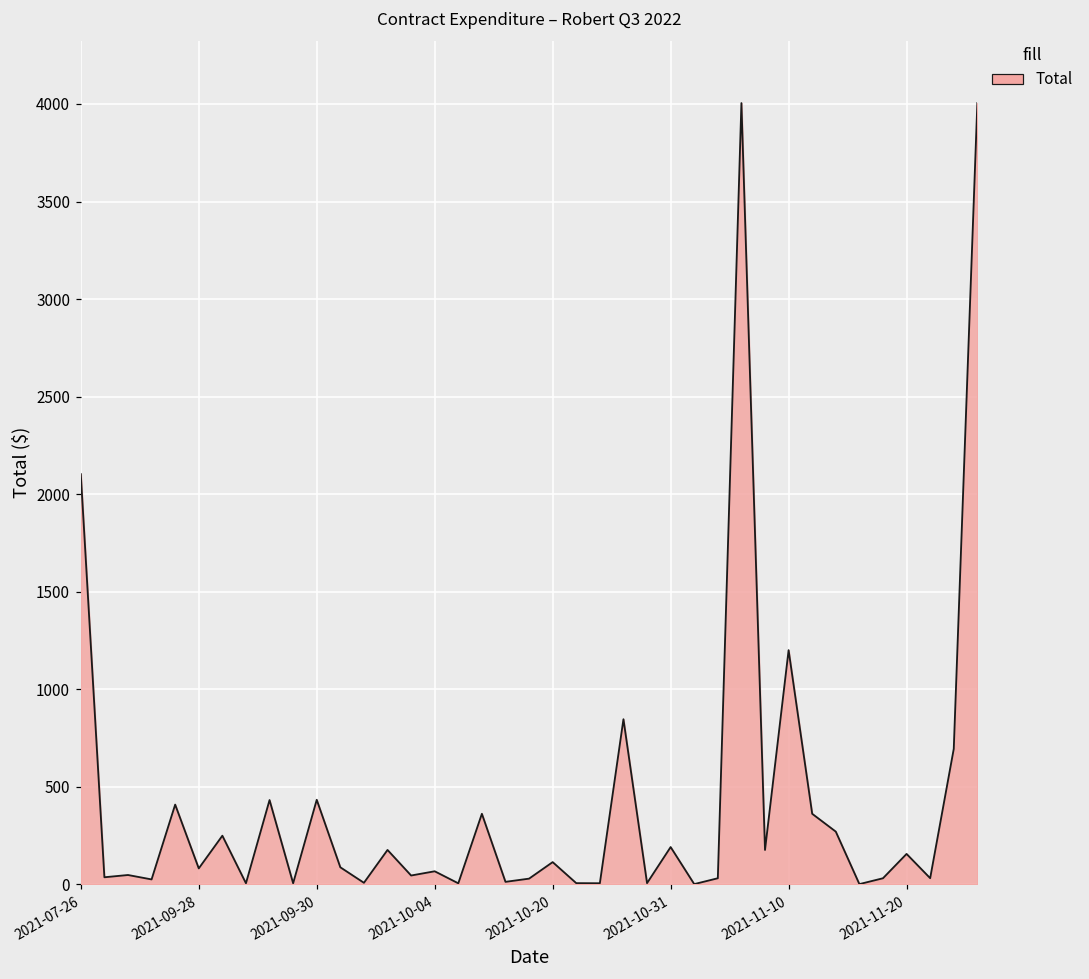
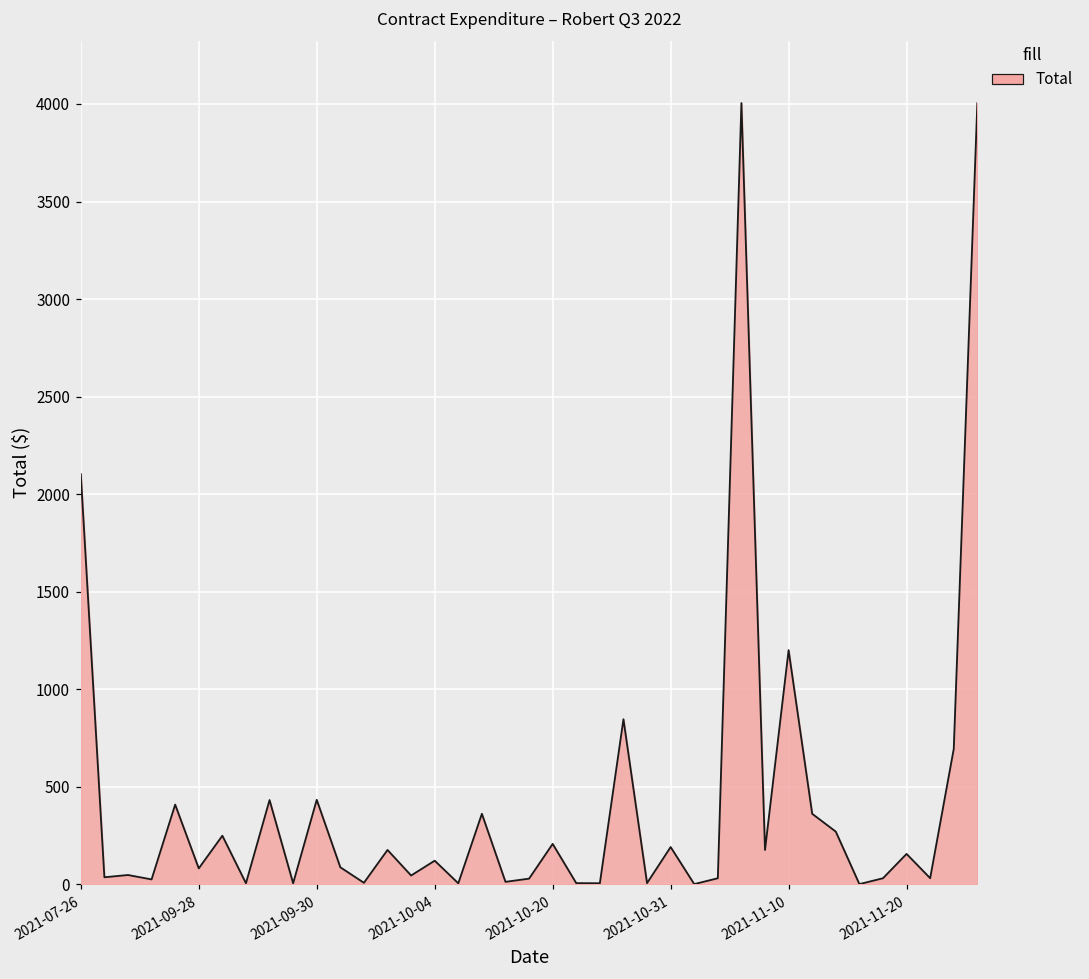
2021-10-04: 70 -> 120
2021-10-20: 110 -> 210
